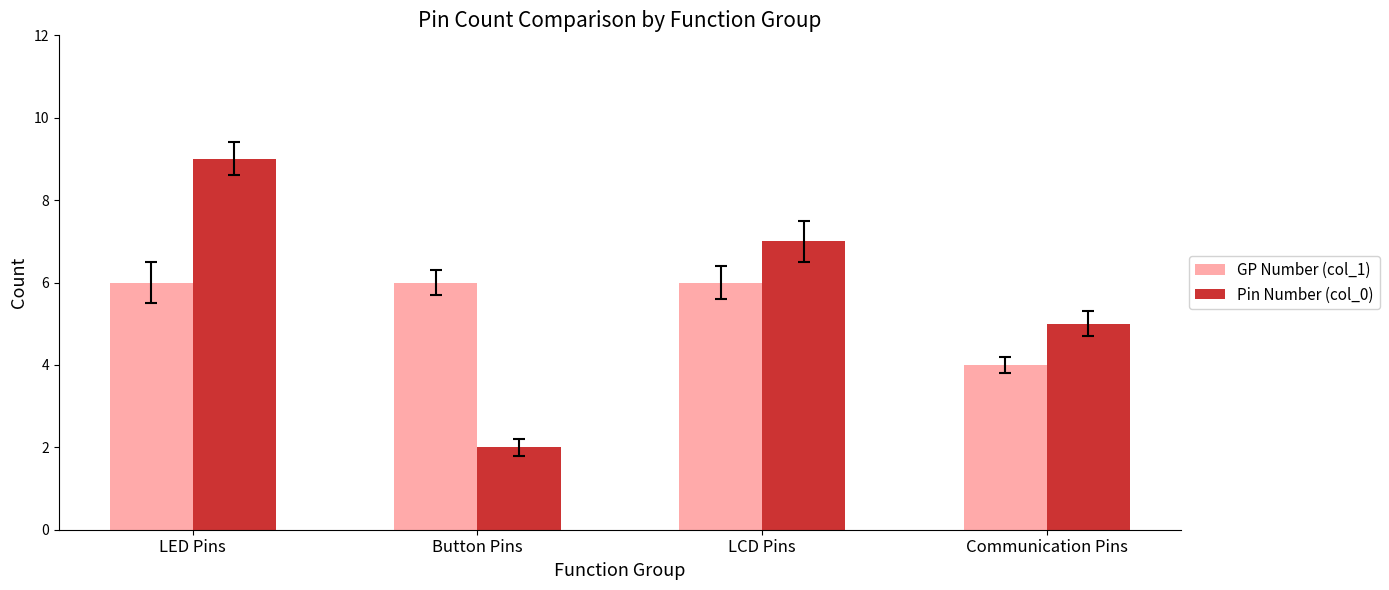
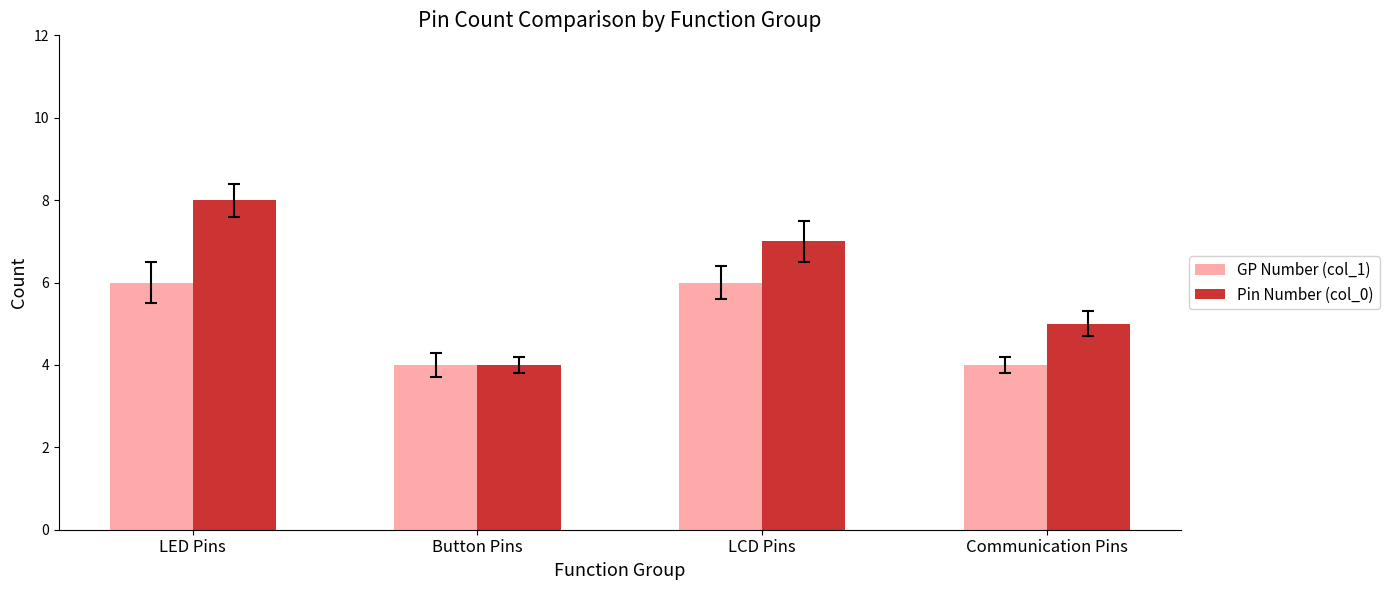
Pin Number (col_0), LED Pins: 9 -> 8
GP Number (col_1), Button Pins: 6 -> 4
Pin Number (col_0), Button Pins: 2 -> 4
